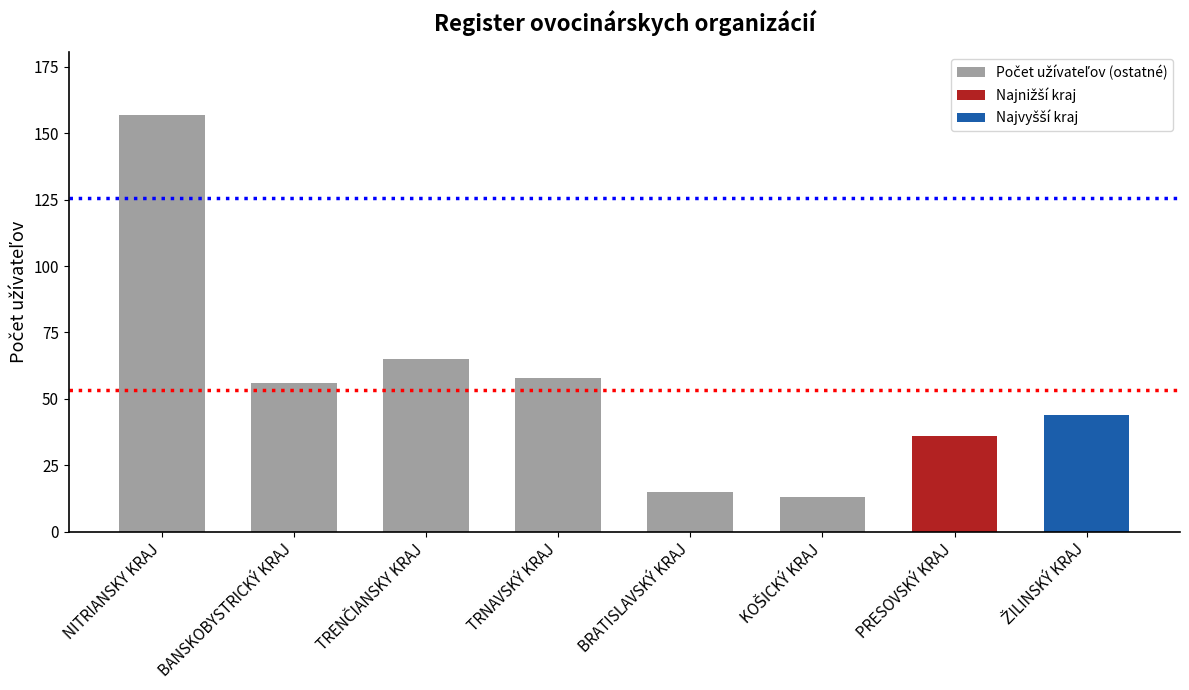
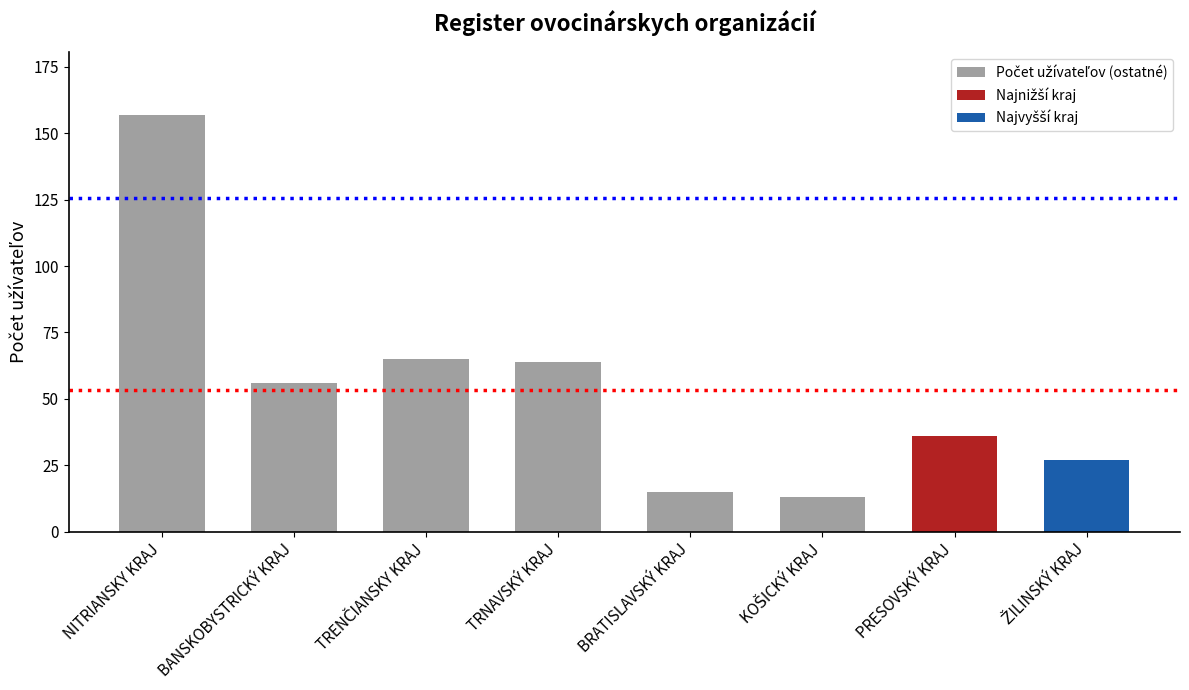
TRNAVSKÝ KRAJ: 58 -> 64
ŽILINSKÝ KRAJ: 44 -> 27
